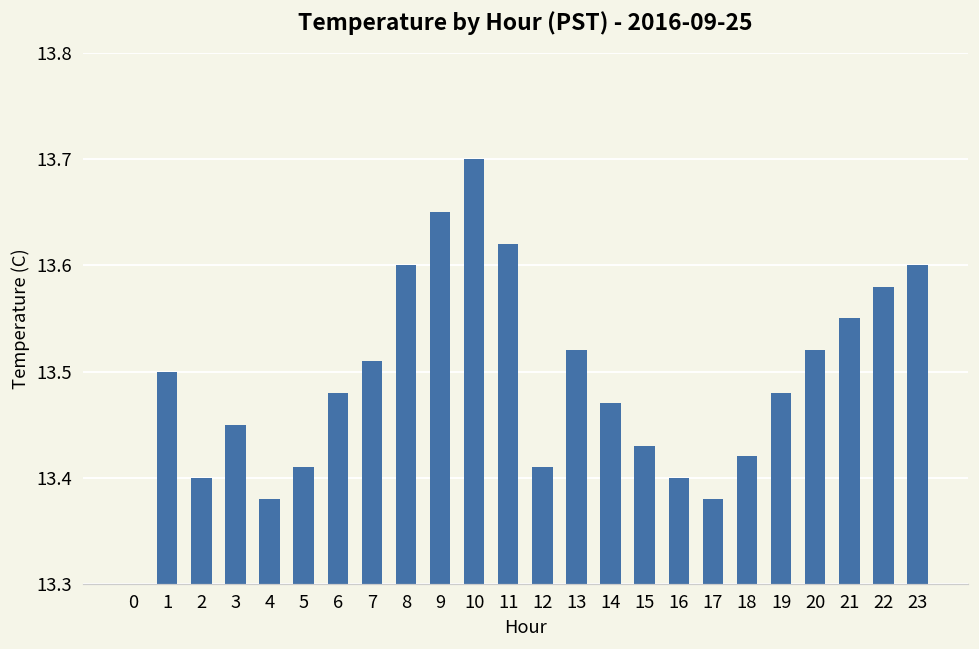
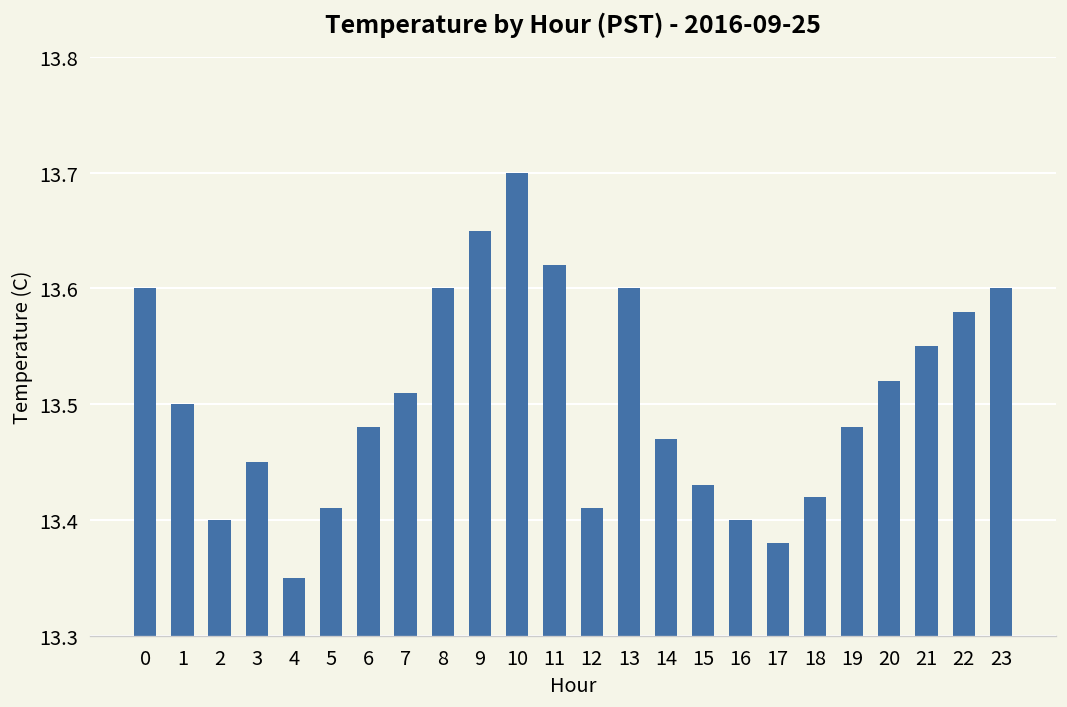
0: 13.3 -> 13.6
4: 13.38 -> 13.35
13: 13.52 -> 13.60
